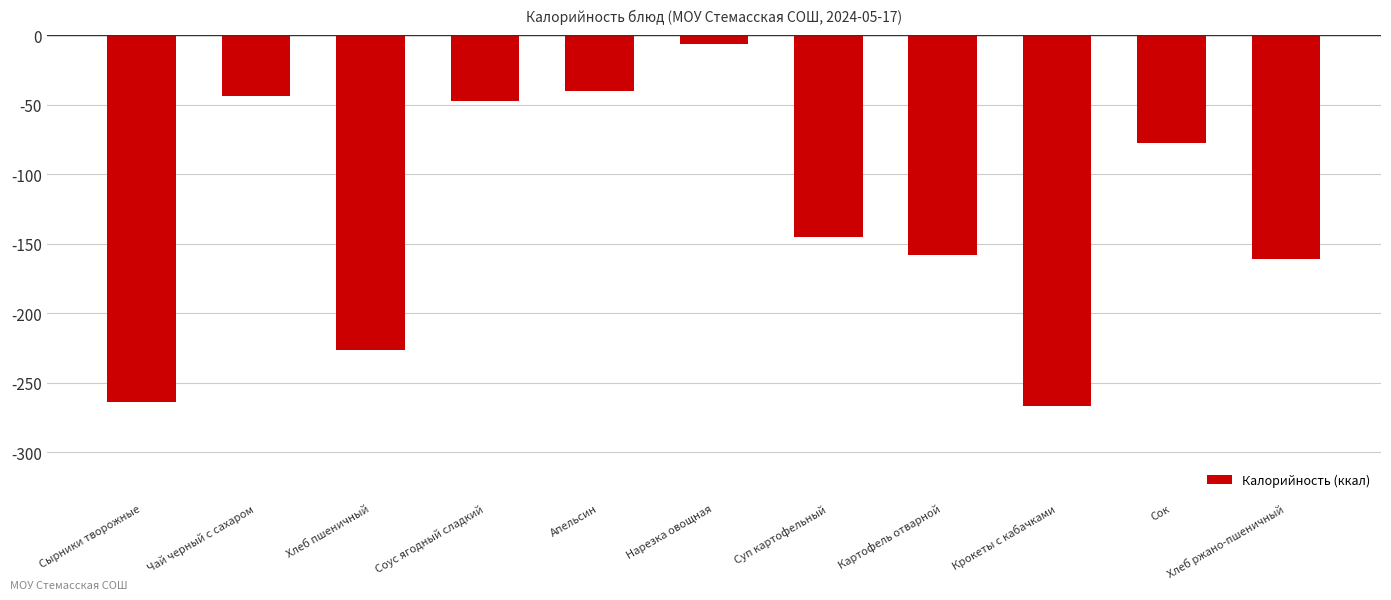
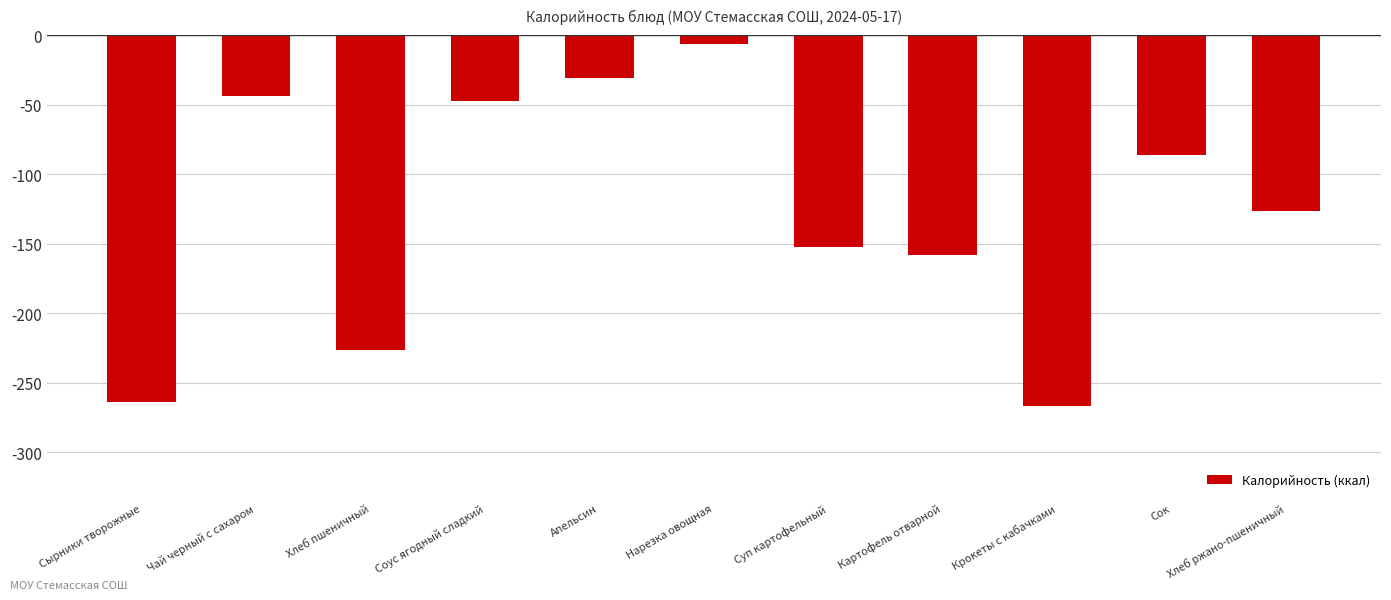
Апельсин: -40 -> -31
Суп картофельный: -145 -> -152
Сок: -78 -> -86
Хлеб ржано-пшеничный: -161 -> -127
